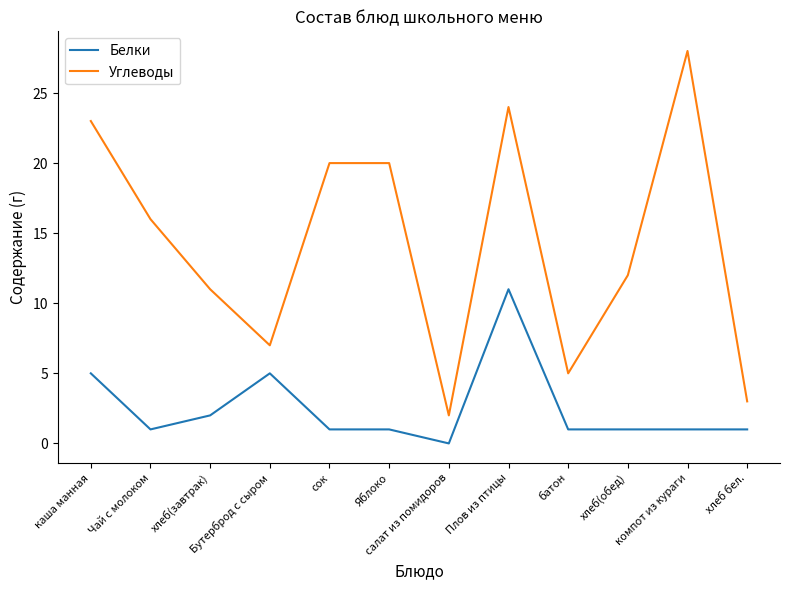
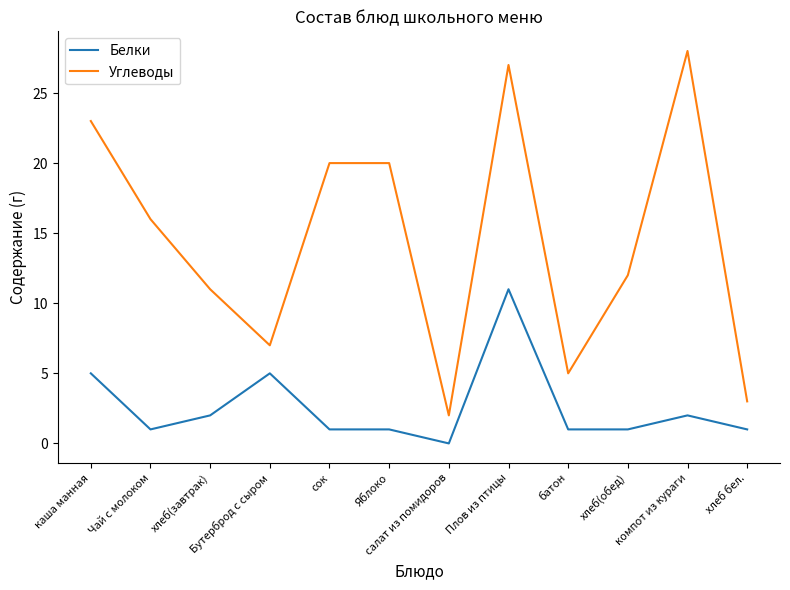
Углеводы, Плов из птицы: 24 -> 27
Белки, компот из кураги: 1 -> 2
